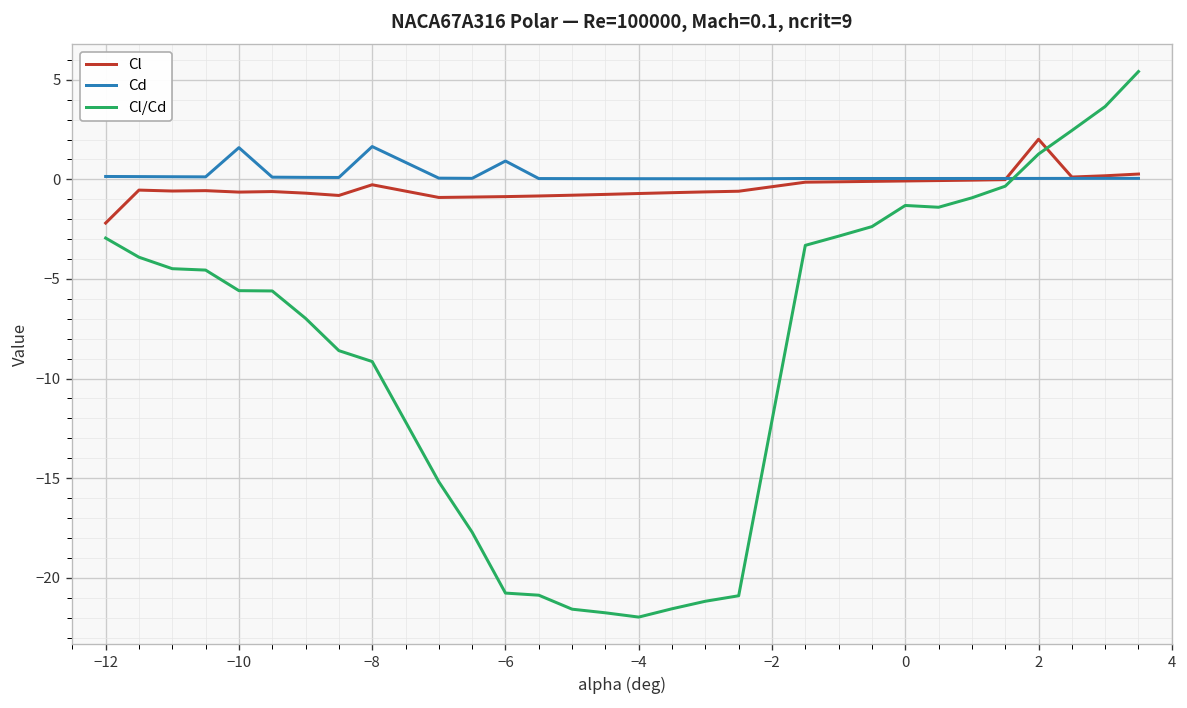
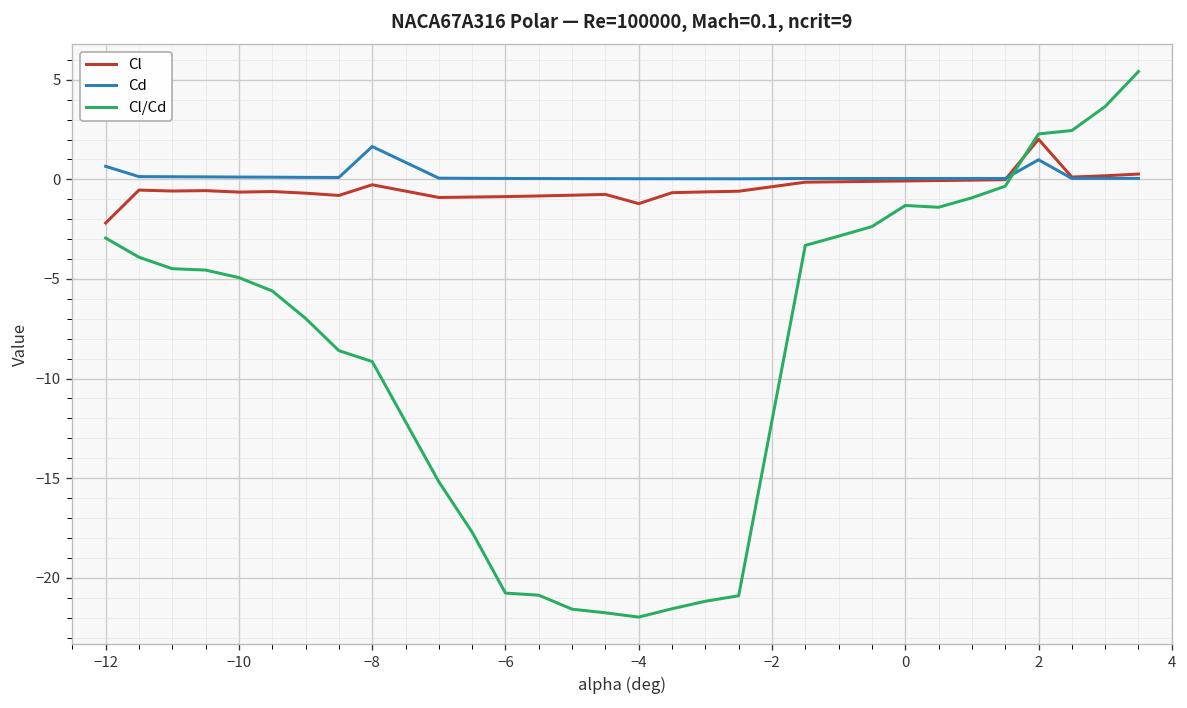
Cd, −12: 0.1 -> 0.7
Cd, −10: 1.6 -> 0.1
Cl/Cd, −10: -5.6 -> -4.9
Cd, −6: 0.9 -> 0.0
Cl, −4: -0.7 -> -1.2
Cd, 2: 0.0 -> 1.0
Cl/Cd, 2: 1.3 -> 2.3
